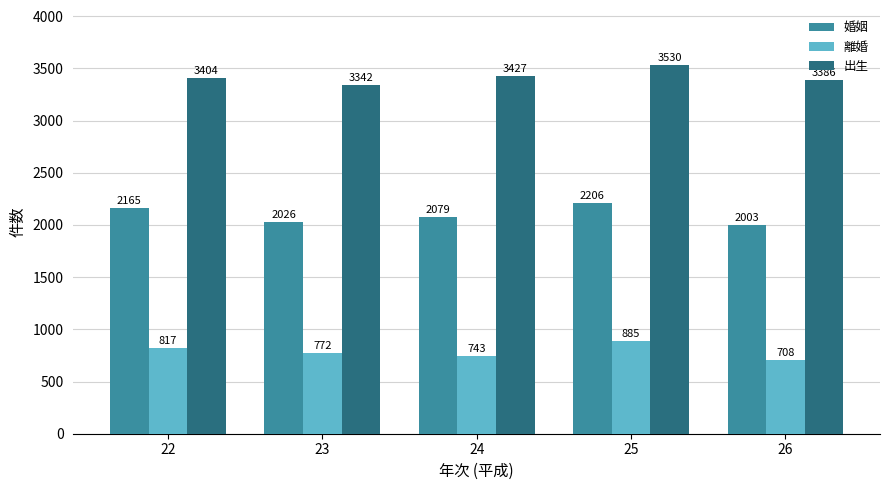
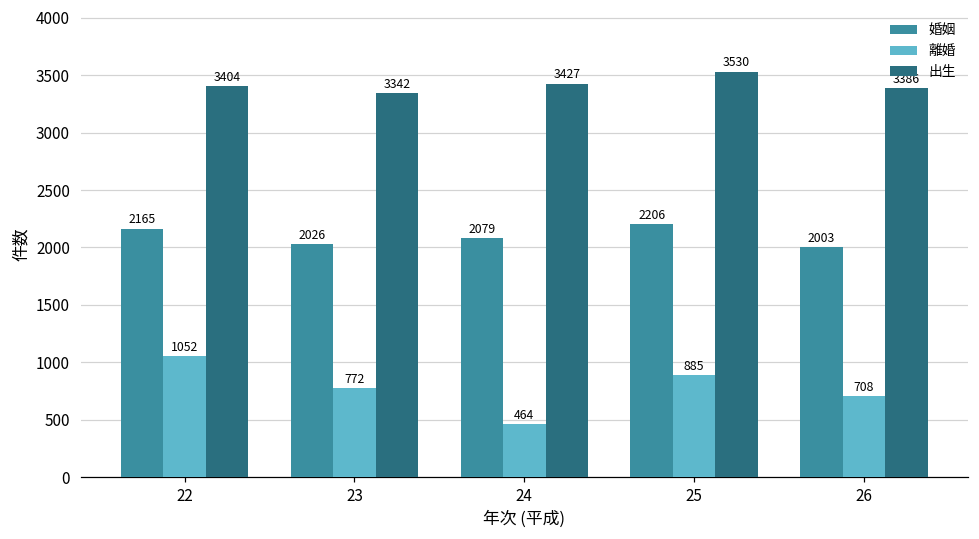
離婚, 22: 817 -> 1052
離婚, 24: 743 -> 464
